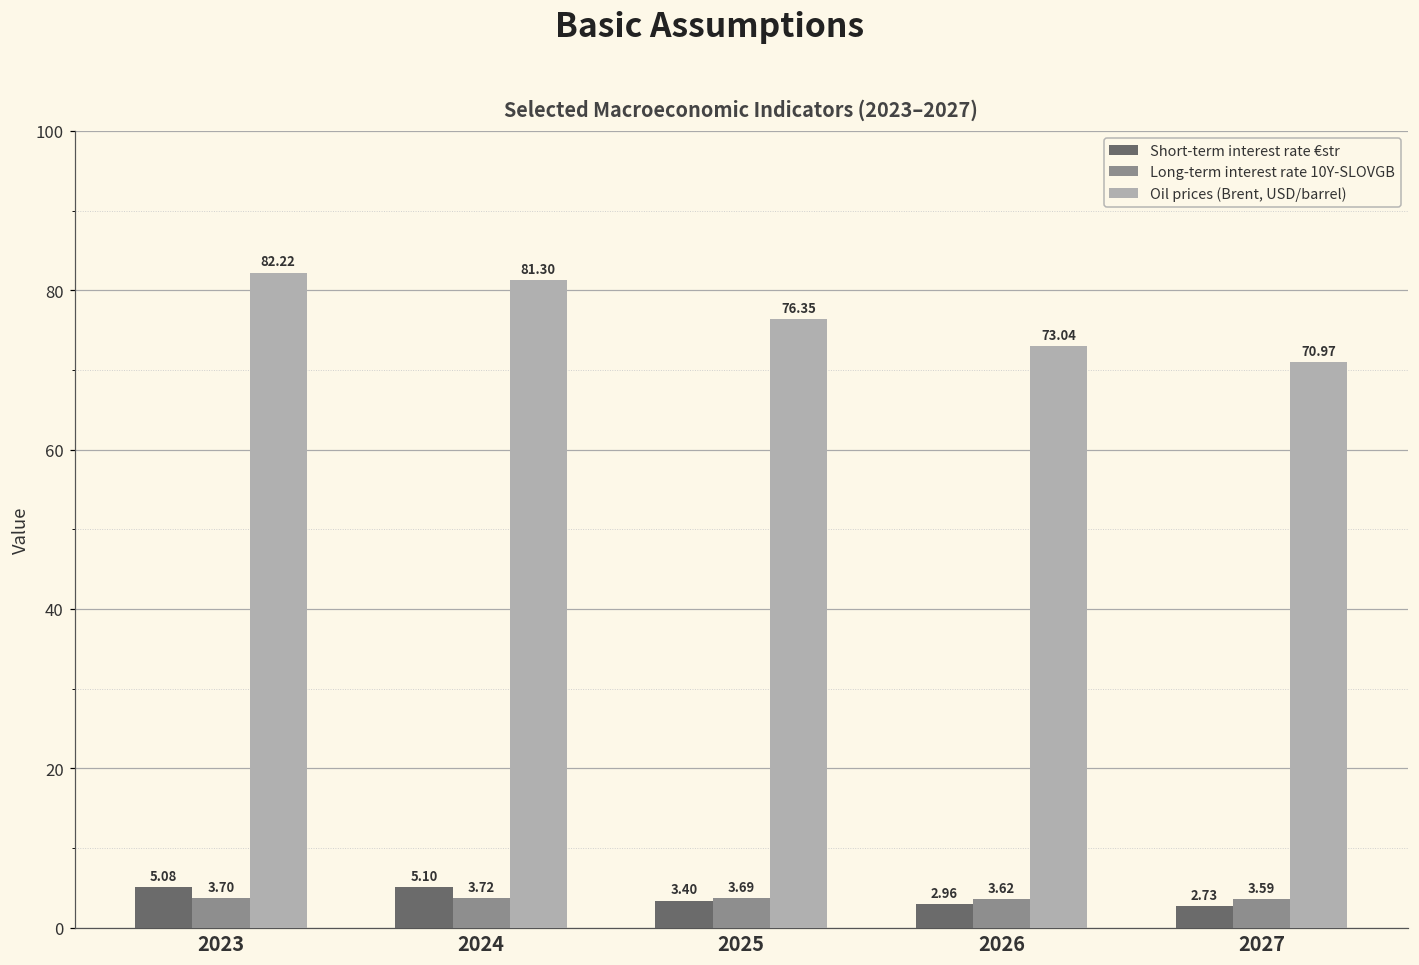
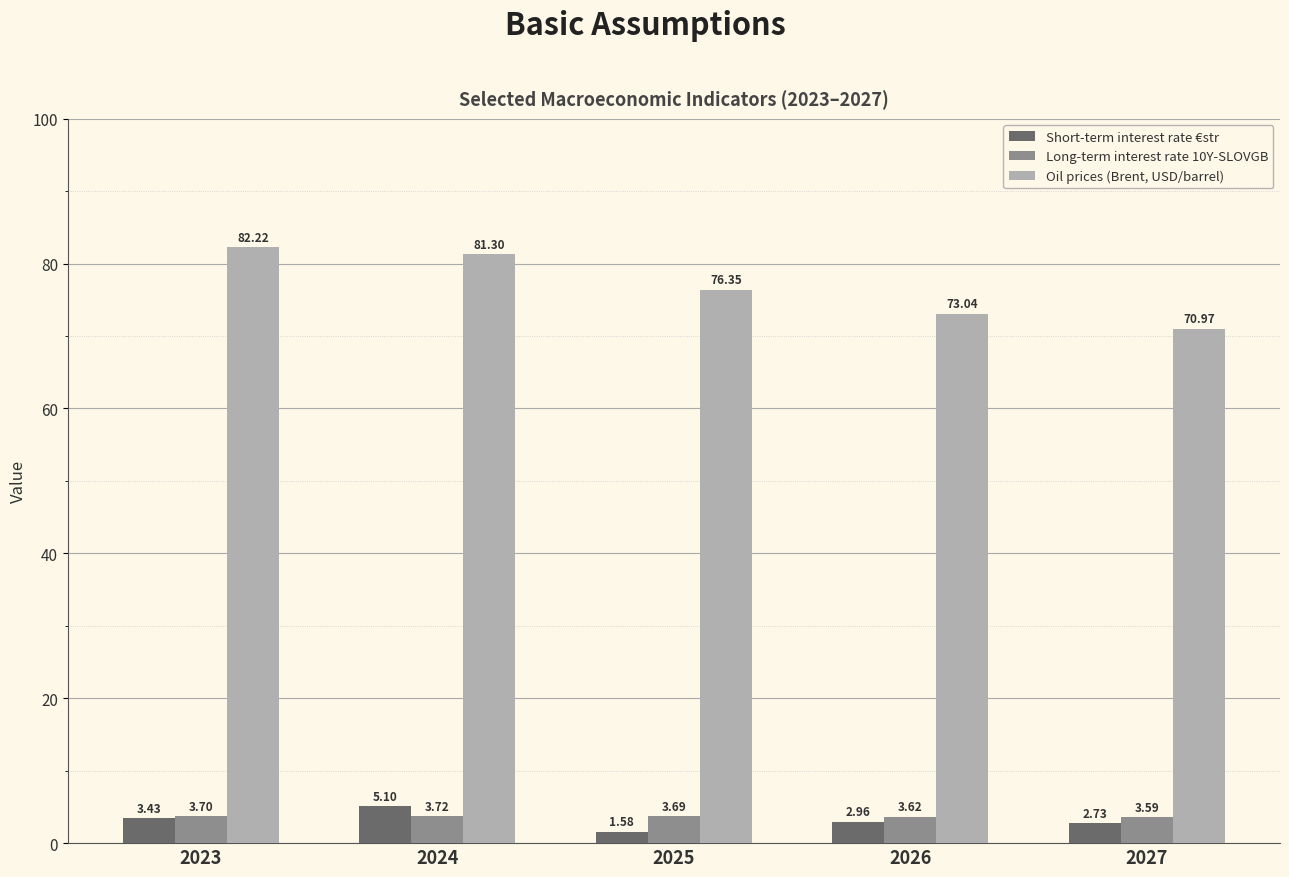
Short-term interest rate €str, 2023: 5.08 -> 3.43
Short-term interest rate €str, 2025: 3.40 -> 1.58
